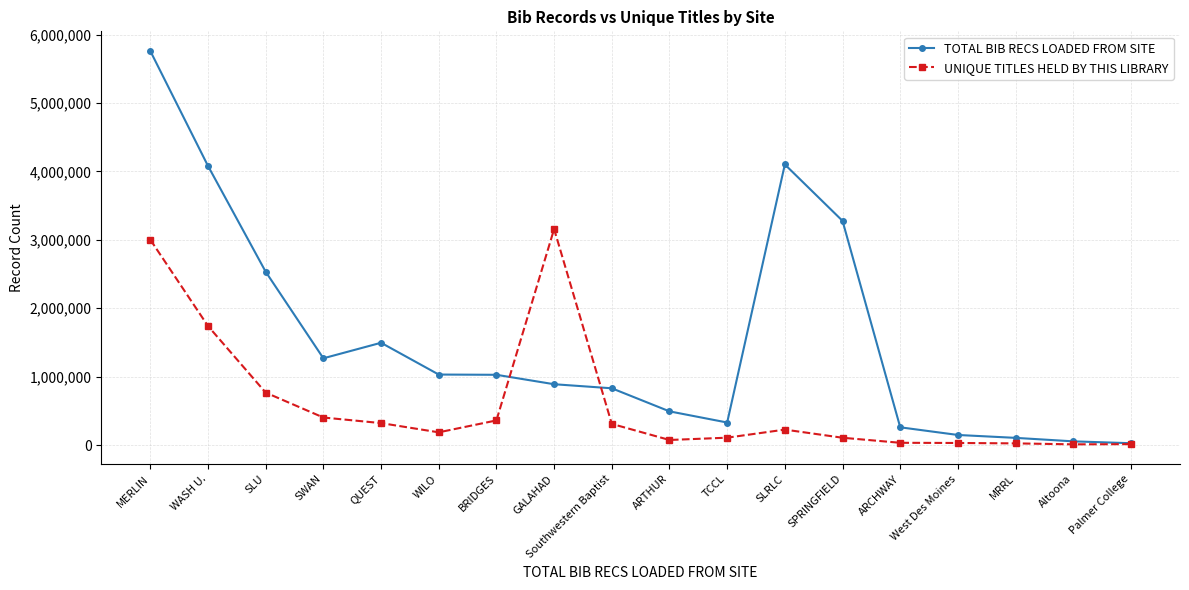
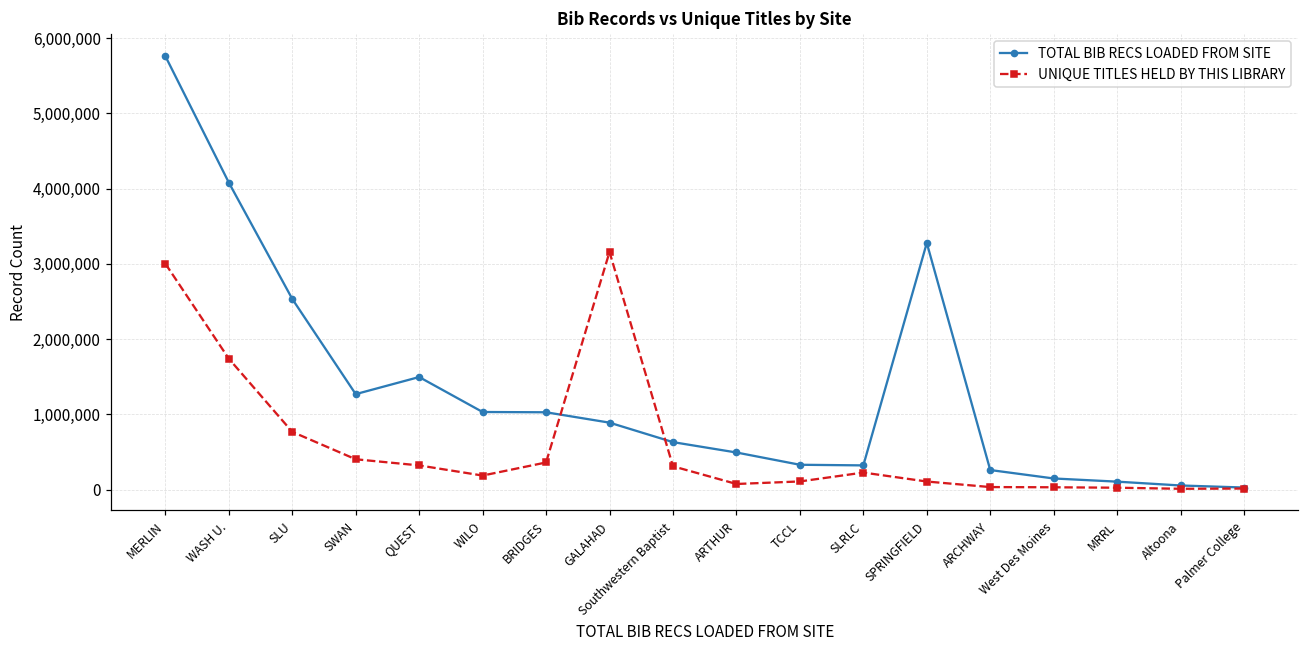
TOTAL BIB RECS LOADED FROM SITE, Southwestern Baptist: 800,000 -> 600,000
TOTAL BIB RECS LOADED FROM SITE, SLRLC: 4,100,000 -> 300,000
